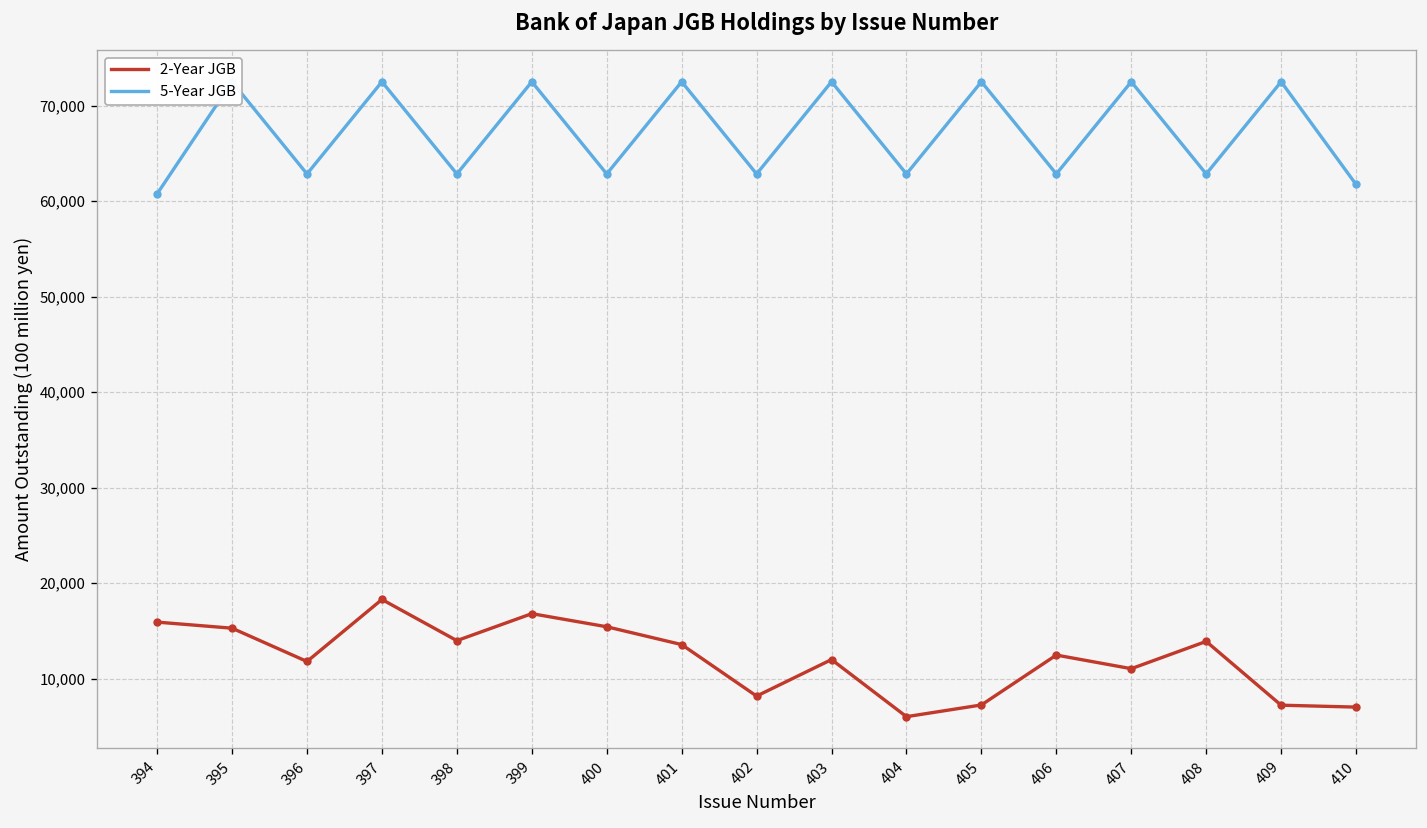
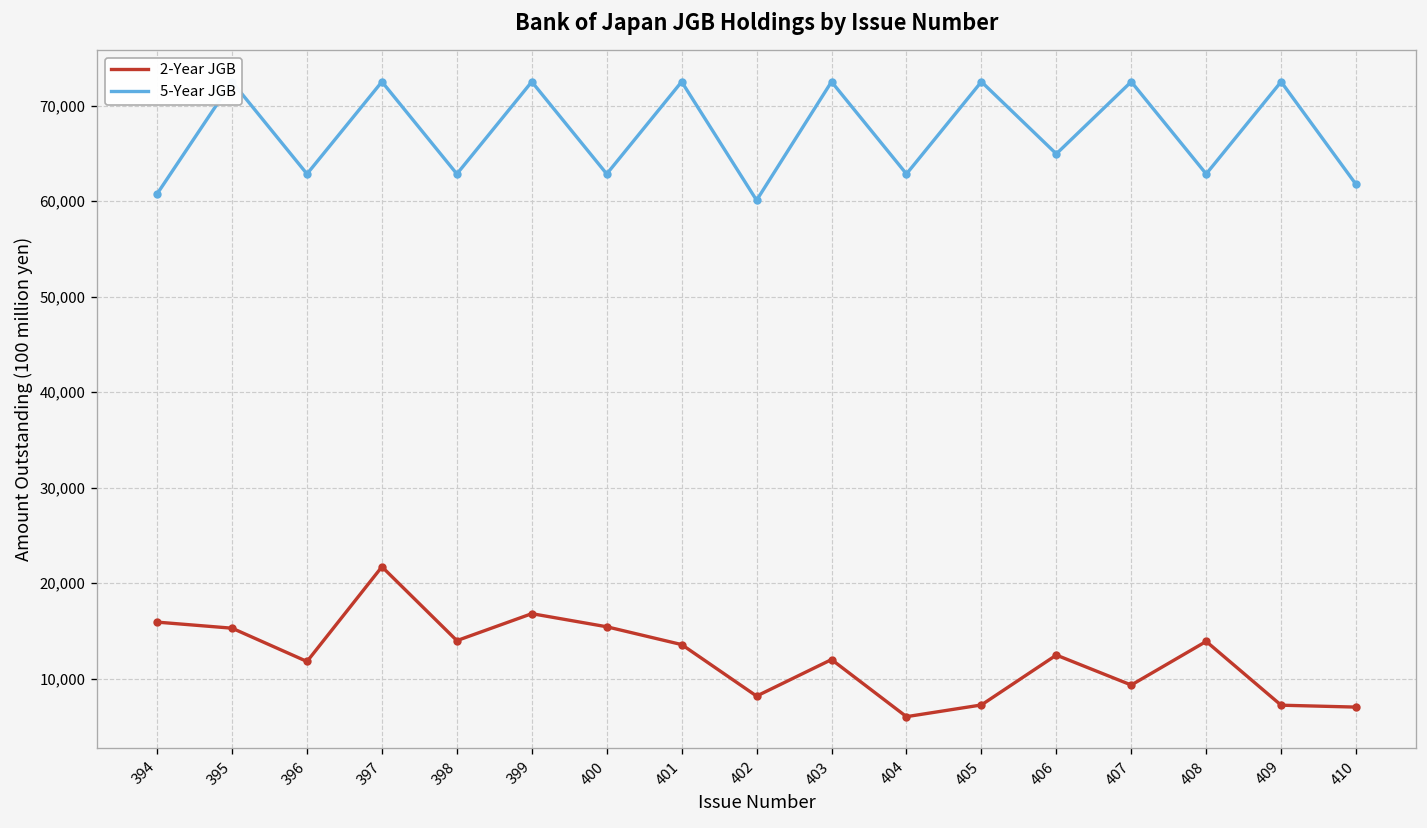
2-Year JGB, 397: 18,000 -> 22,000
5-Year JGB, 402: 63,000 -> 60,000
5-Year JGB, 406: 63,000 -> 65,000
2-Year JGB, 407: 11,000 -> 9,000
